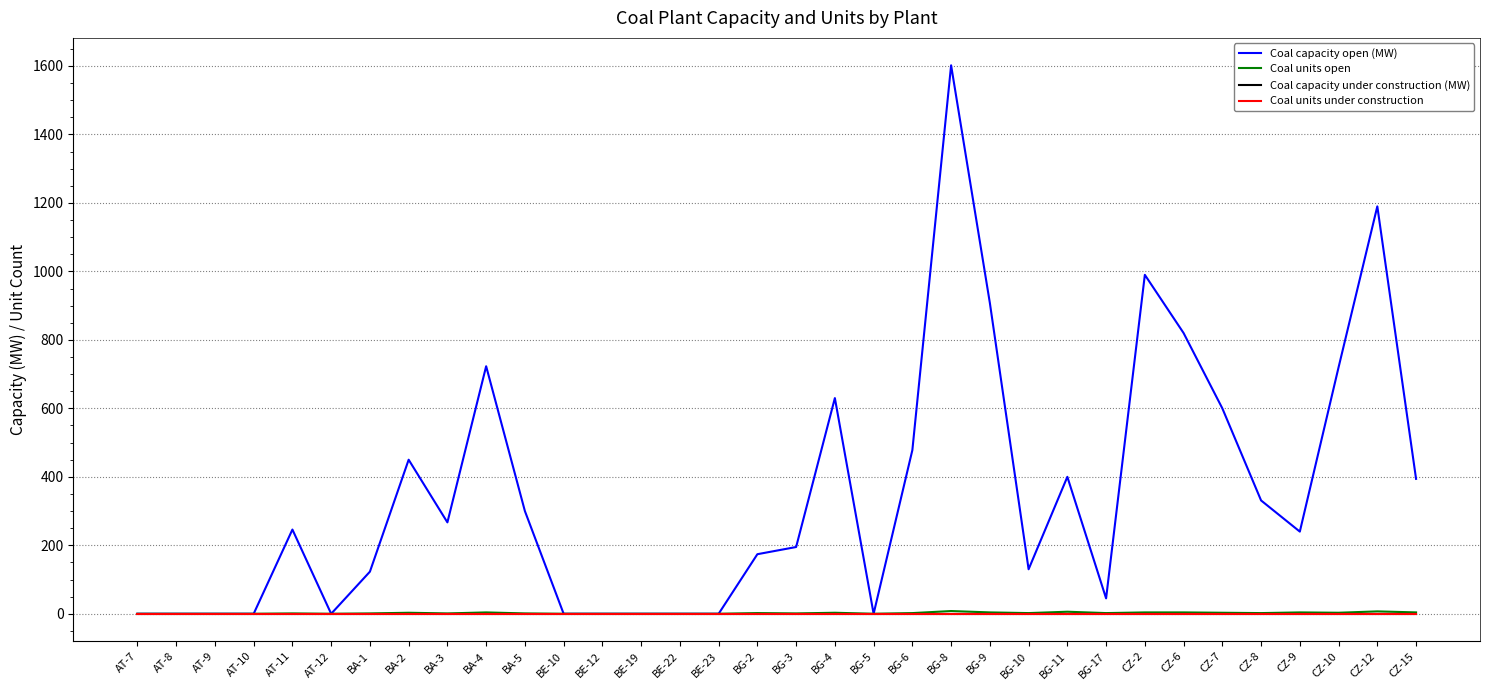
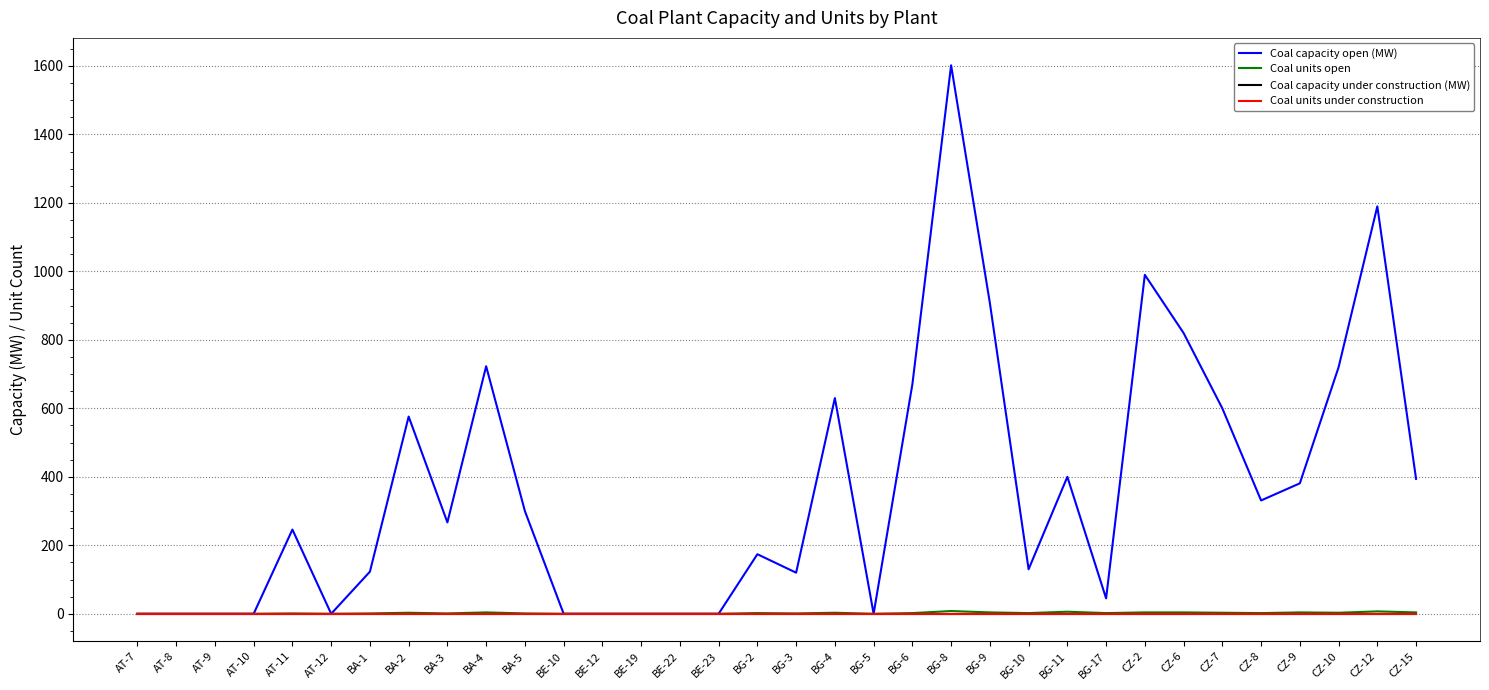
Coal capacity open (MW), BA-2: 450 -> 580
Coal capacity open (MW), BG-3: 200 -> 120
Coal capacity open (MW), BG-6: 480 -> 670
Coal capacity open (MW), CZ-9: 240 -> 380
